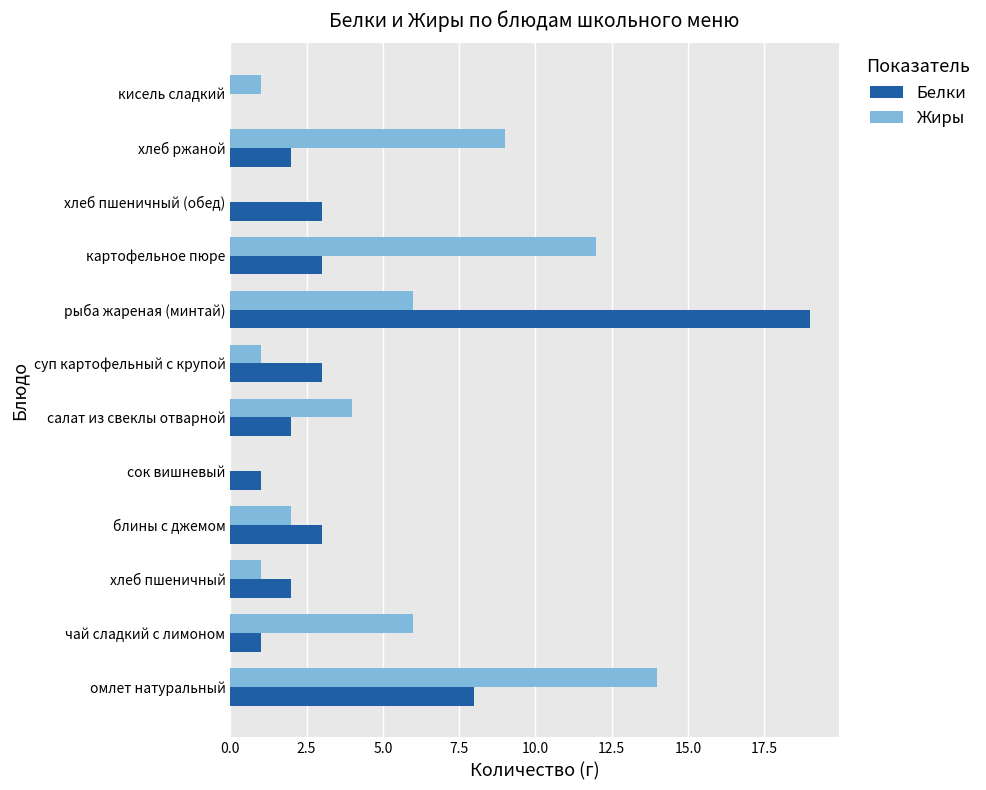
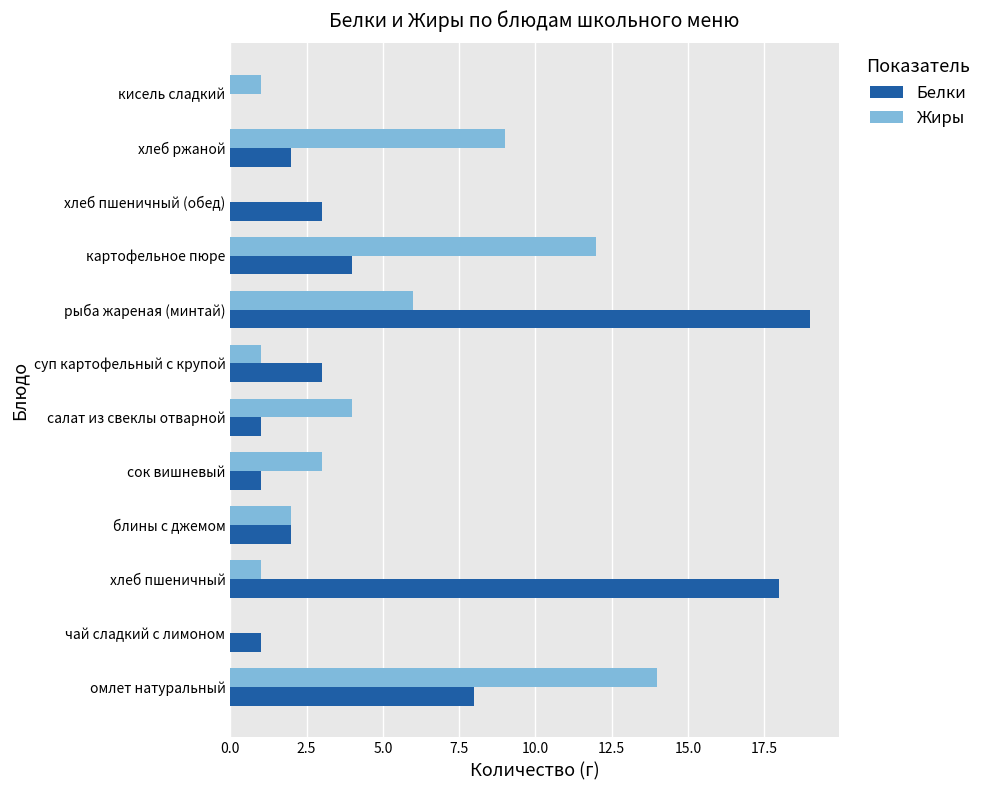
Белки, картофельное пюре: 3 -> 4
Белки, салат из свеклы отварной: 2 -> 1
Жиры, сок вишневый: 0 -> 3
Белки, блины с джемом: 3 -> 2
Белки, хлеб пшеничный: 2 -> 18
Жиры, чай сладкий с лимоном: 6 -> 0
